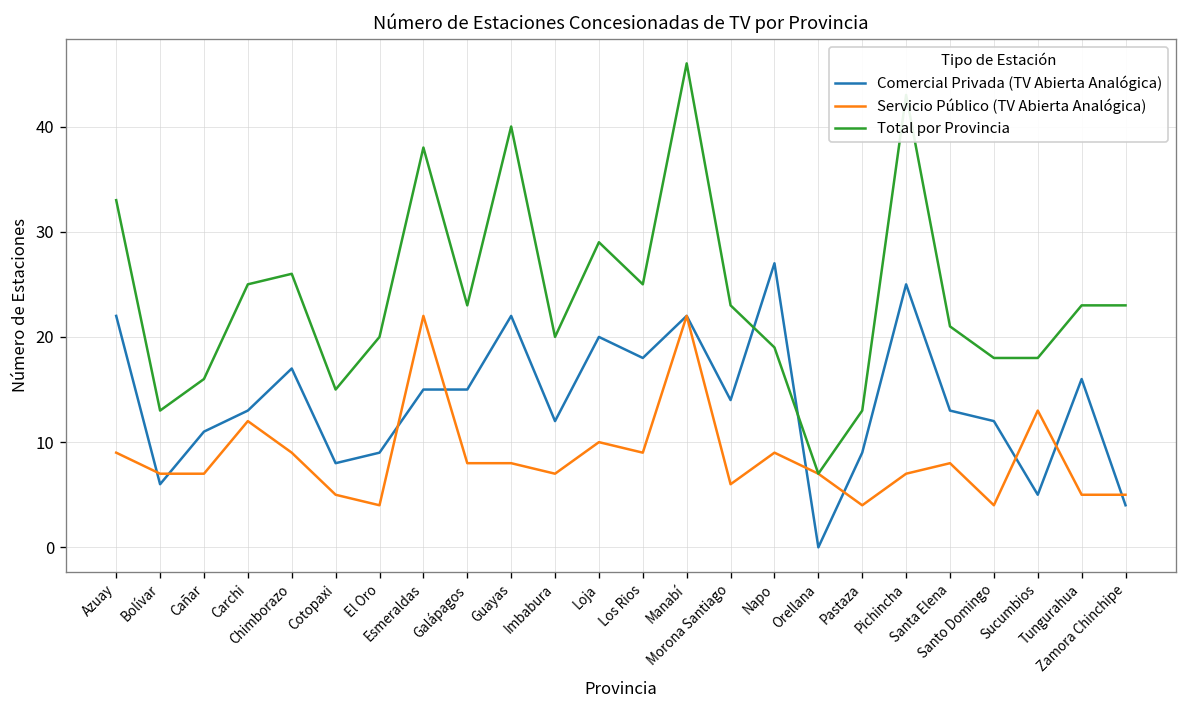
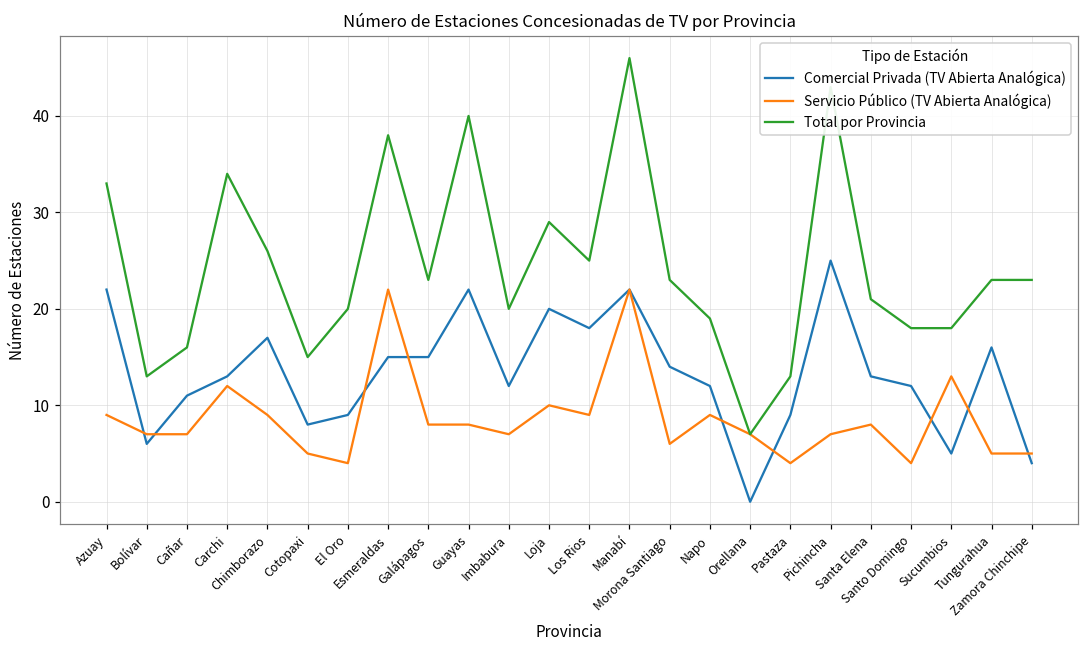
Total por Provincia, Carchi: 25 -> 34
Comercial Privada (TV Abierta Analógica), Napo: 27 -> 12
